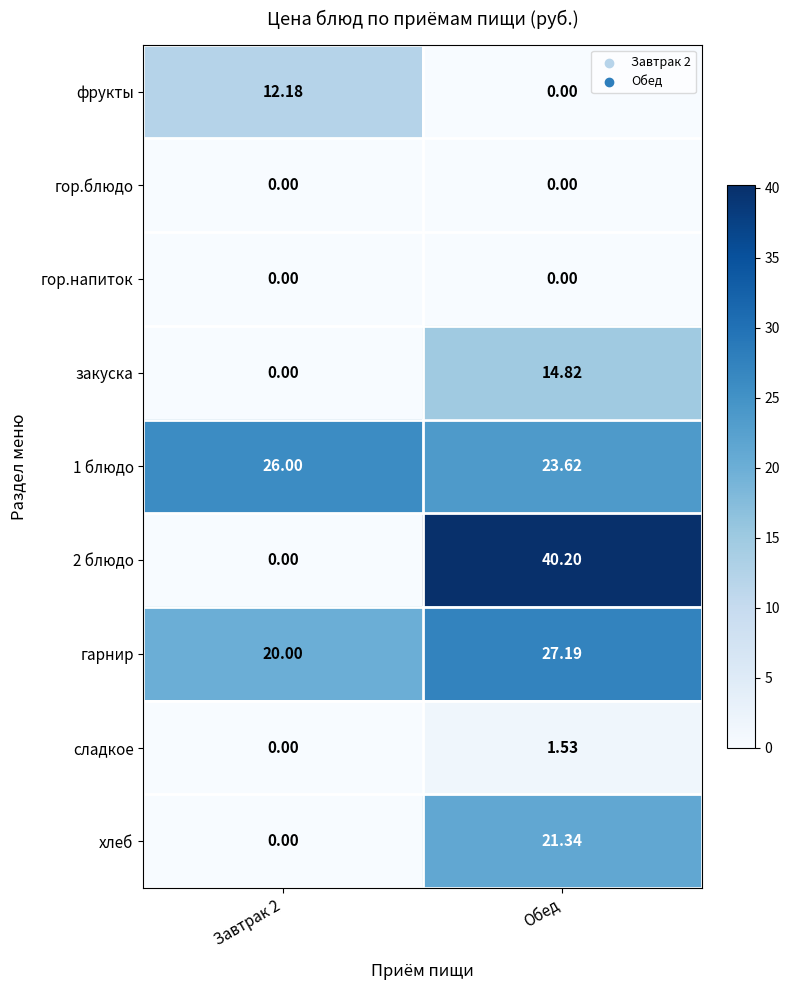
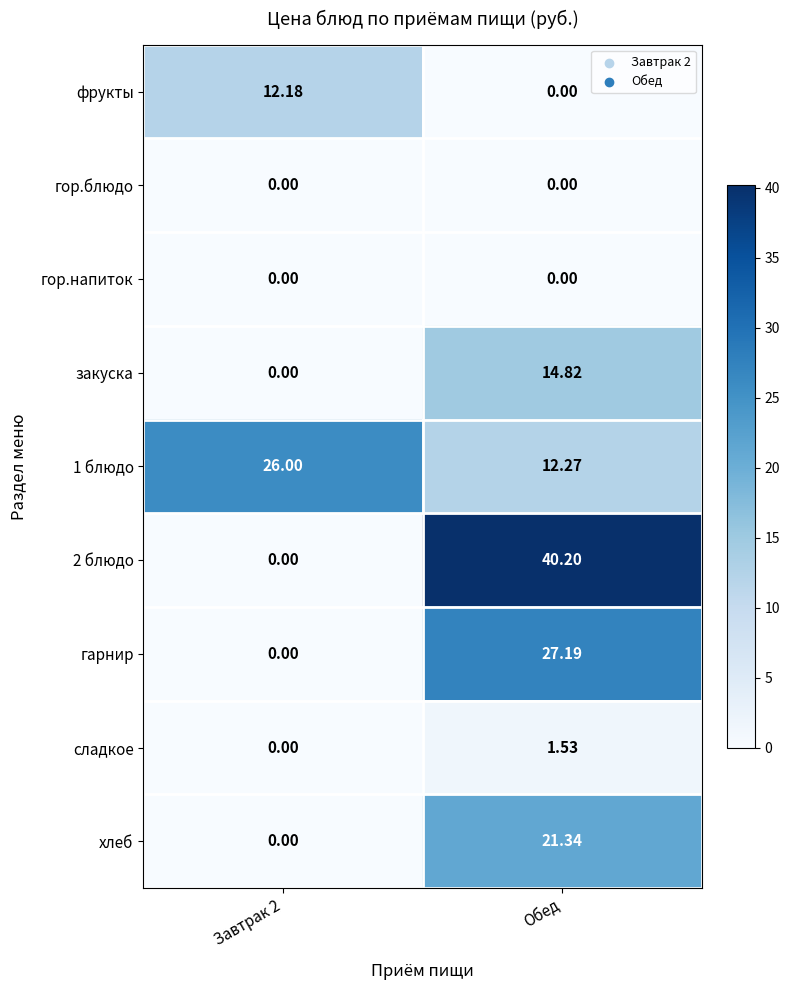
1 блюдо, Обед: 23.62 -> 12.27
гарнир, Завтрак 2: 20.00 -> 0.00
